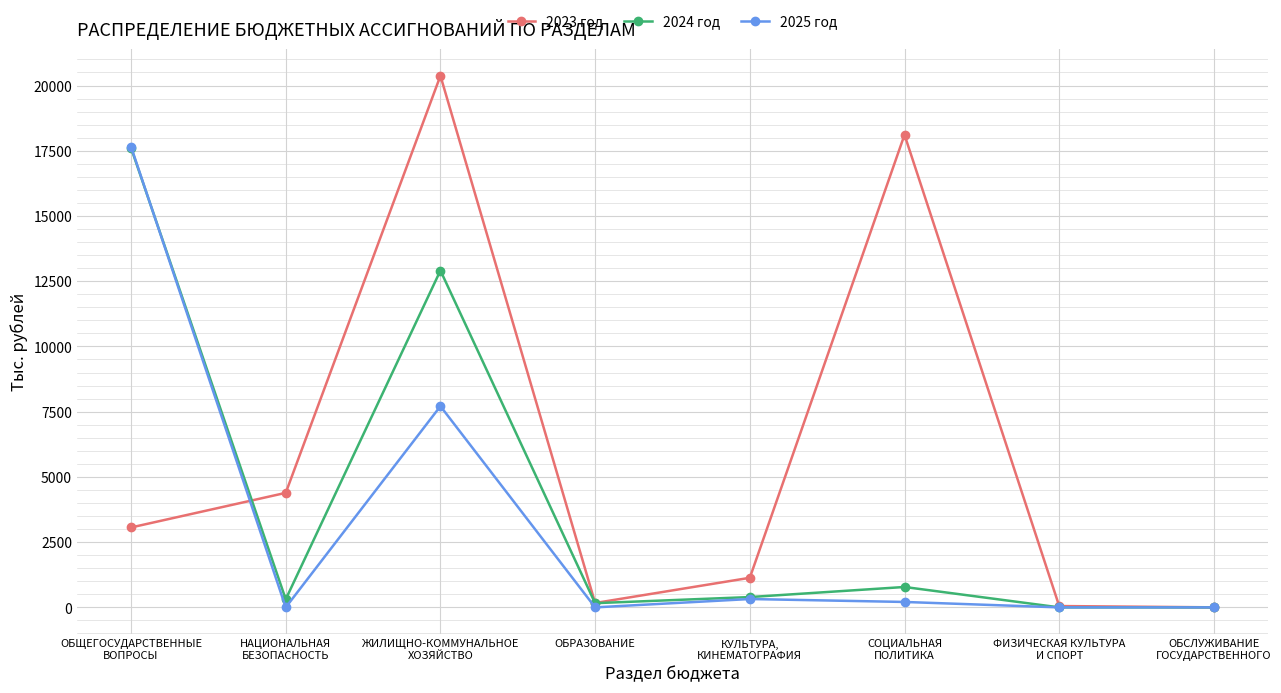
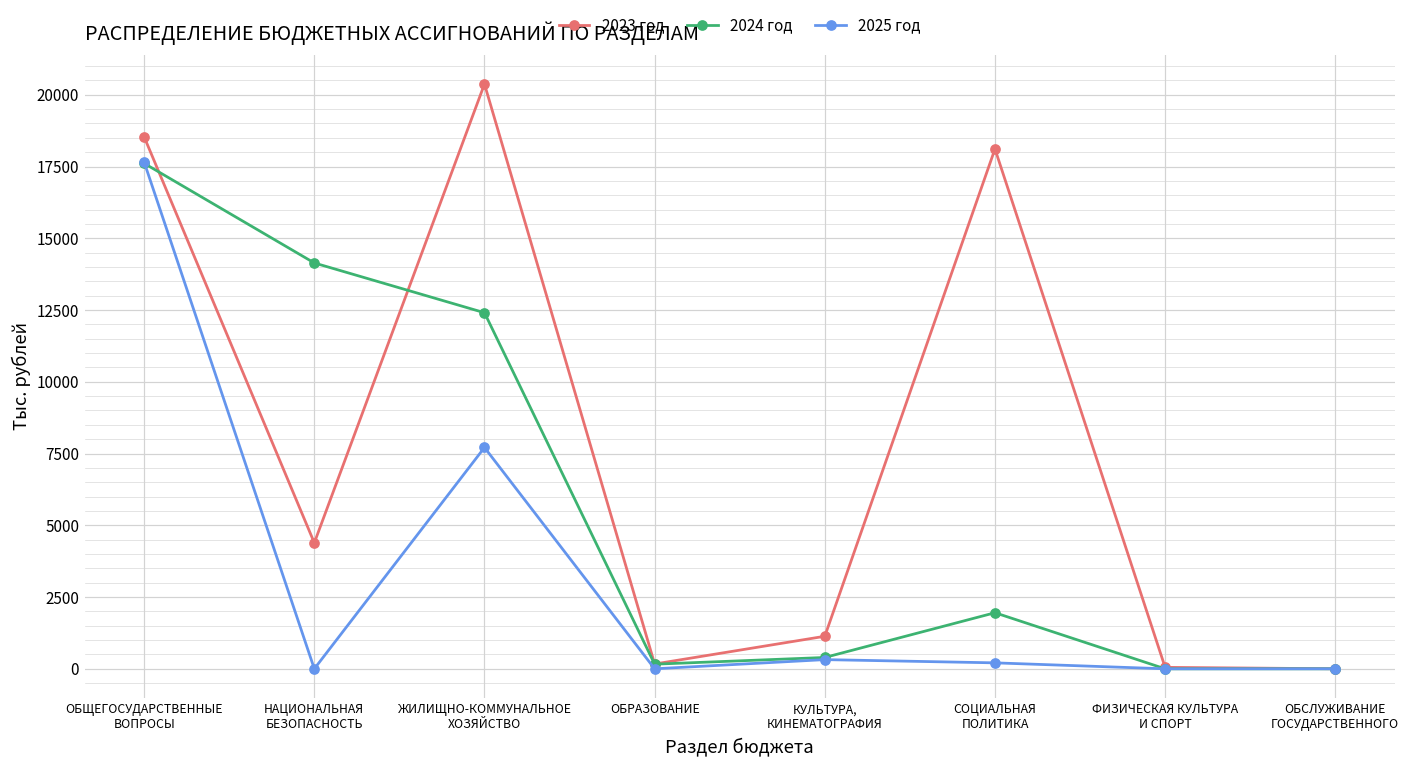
2023 год, ОБЩЕГОСУДАРСТВЕННЫЕ ВОПРОСЫ: 3100 -> 18500
2024 год, НАЦИОНАЛЬНАЯ БЕЗОПАСНОСТЬ: 300 -> 14100
2024 год, ЖИЛИЩНО-КОММУНАЛЬНОЕ ХОЗЯЙСТВО: 12900 -> 12400
2024 год, СОЦИАЛЬНАЯ ПОЛИТИКА: 800 -> 2000
